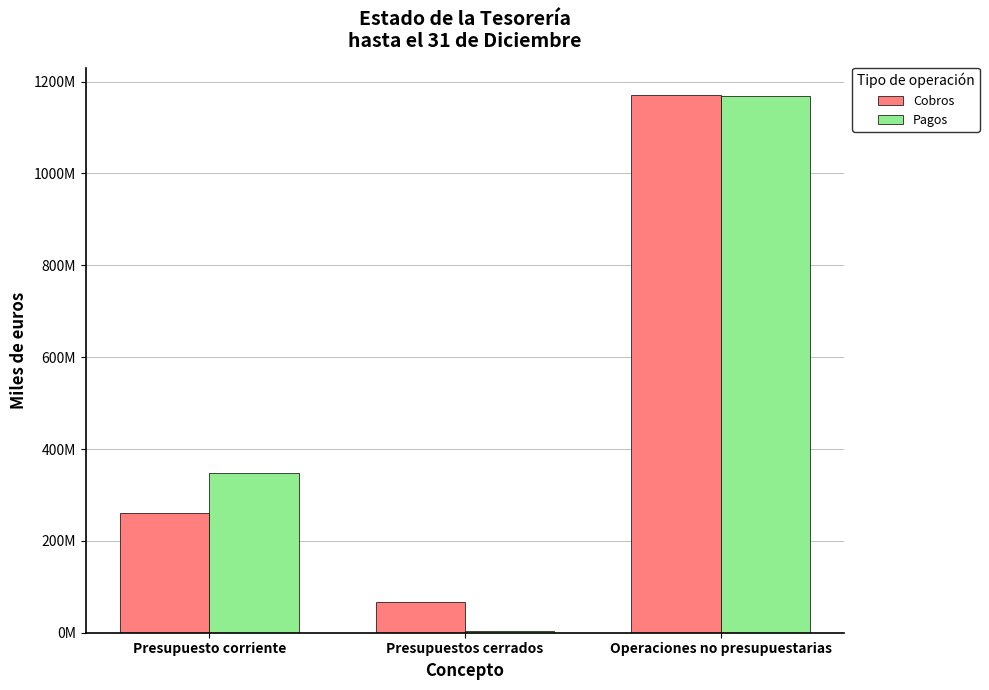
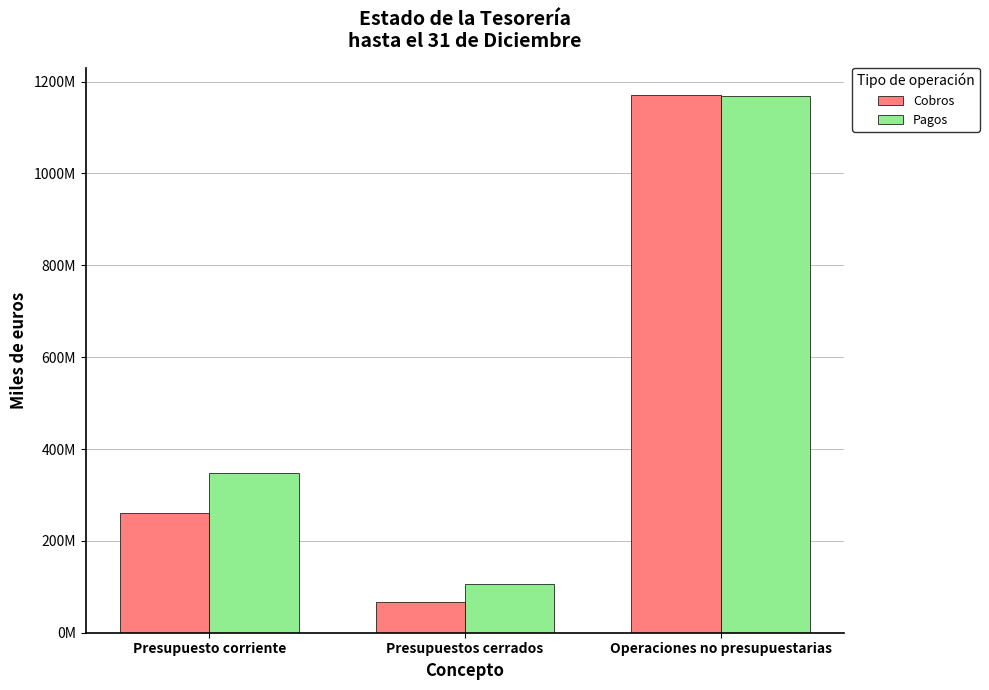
Pagos, Presupuestos cerrados: 0 -> 110000000
